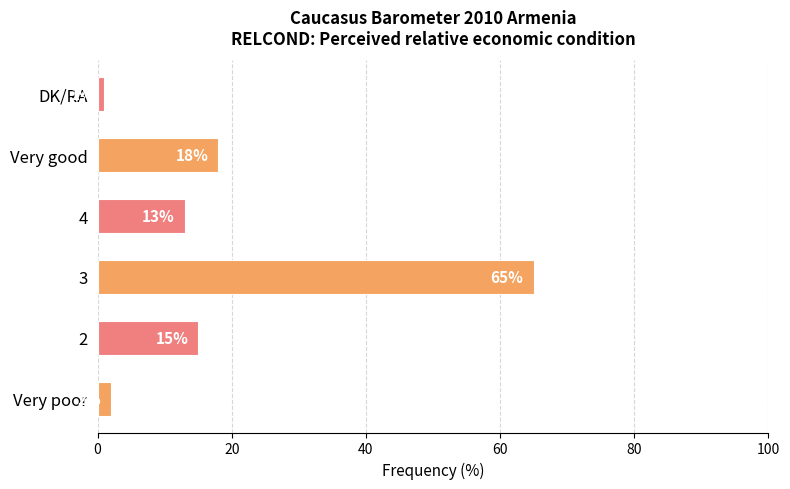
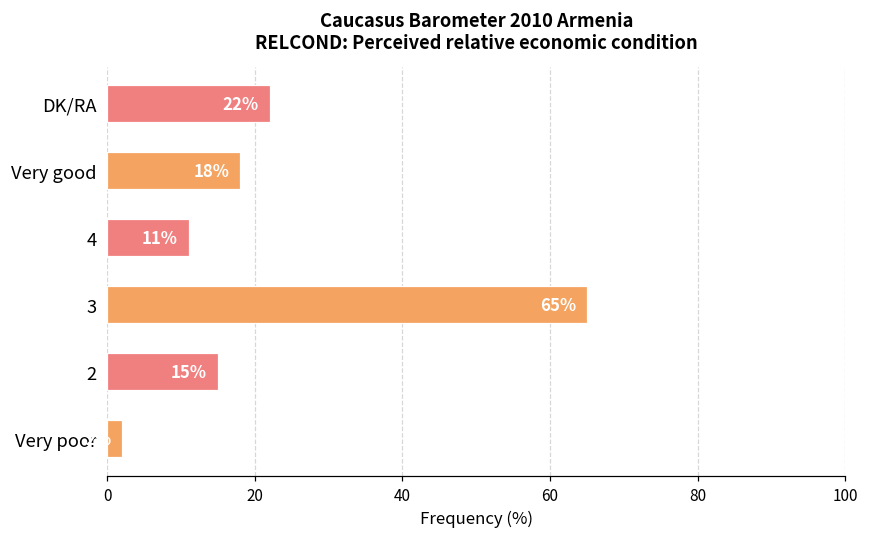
DK/RA: 1 -> 22
4: 13% -> 11%
